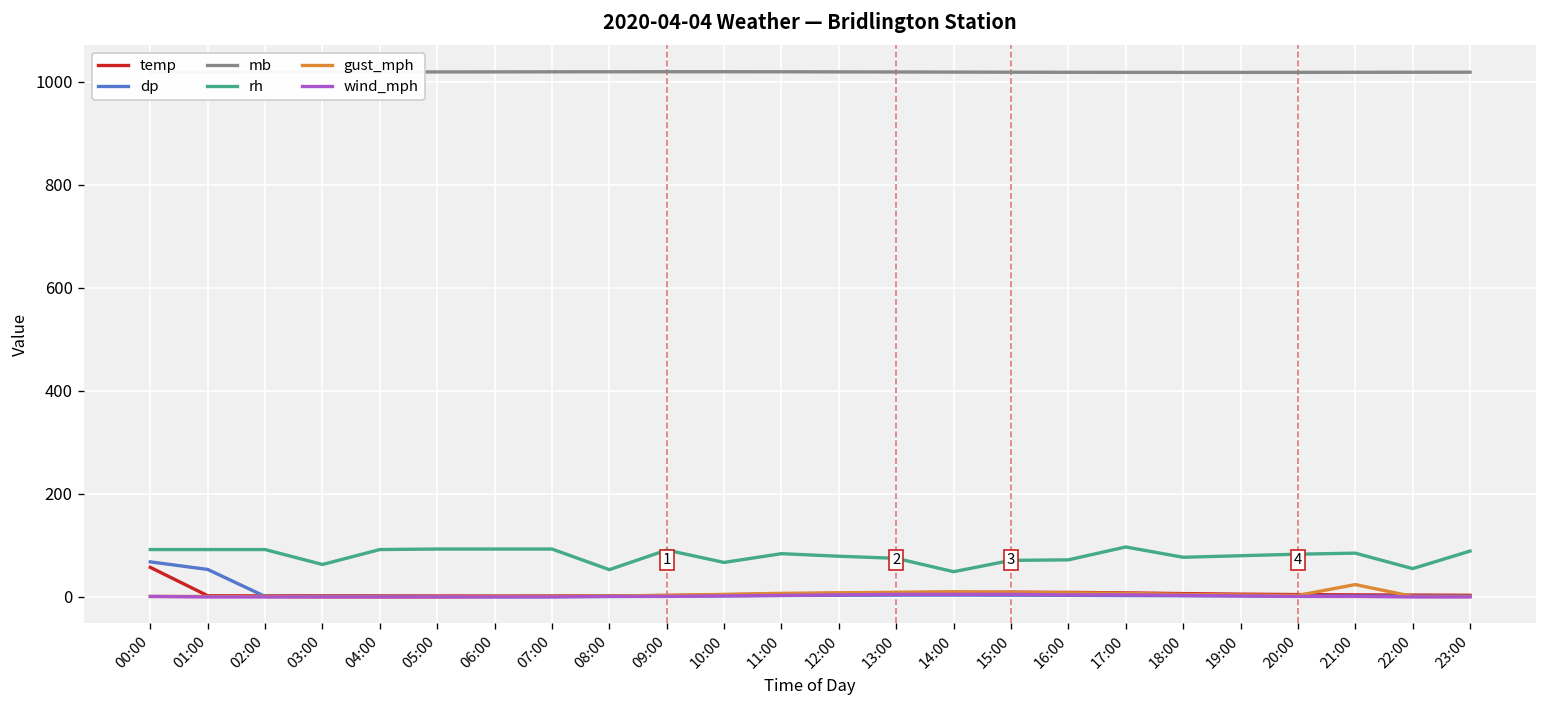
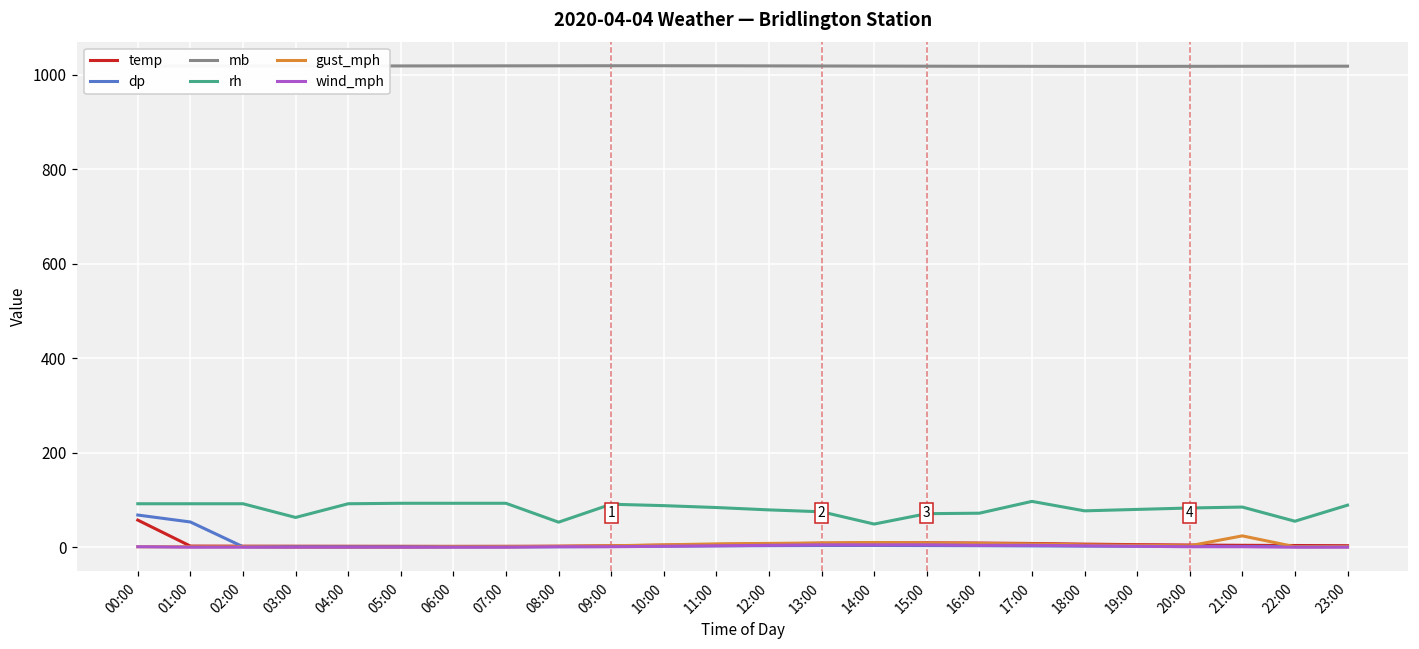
rh, 10:00: 70 -> 90
